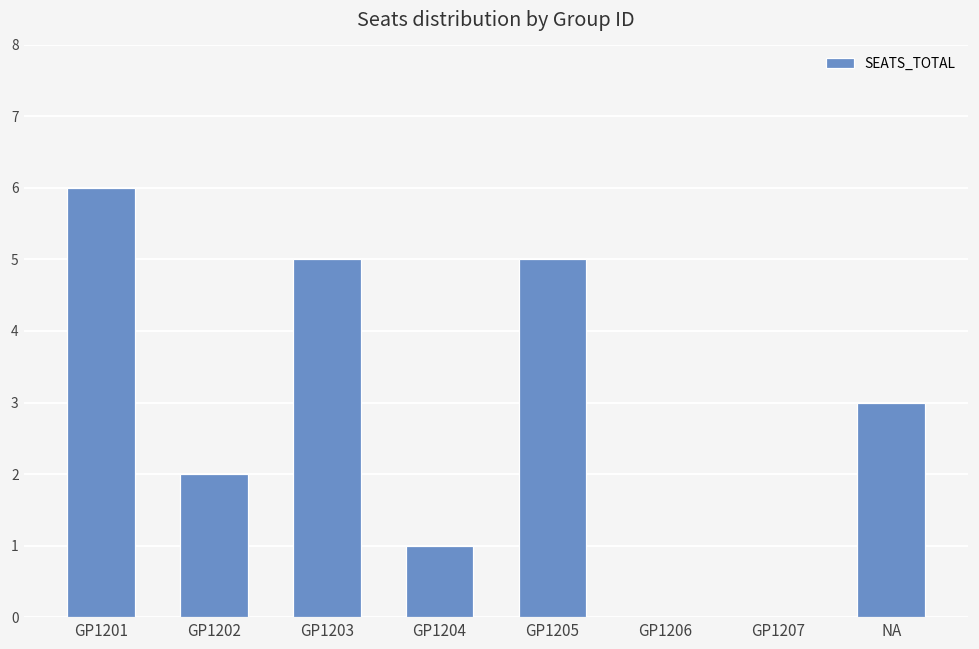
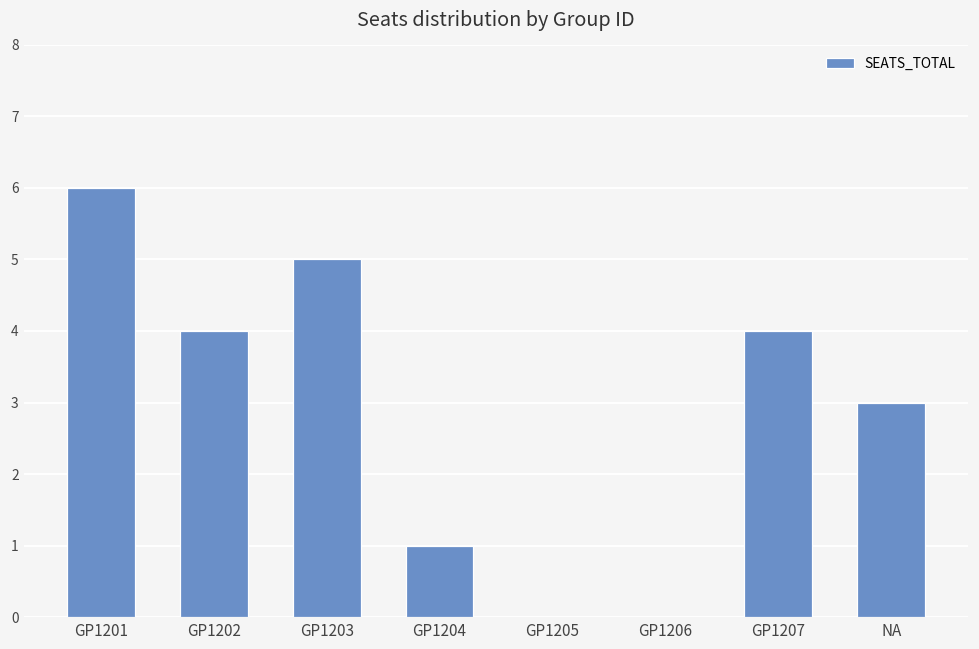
GP1202: 2 -> 4
GP1205: 5 -> 0
GP1207: 0 -> 4
